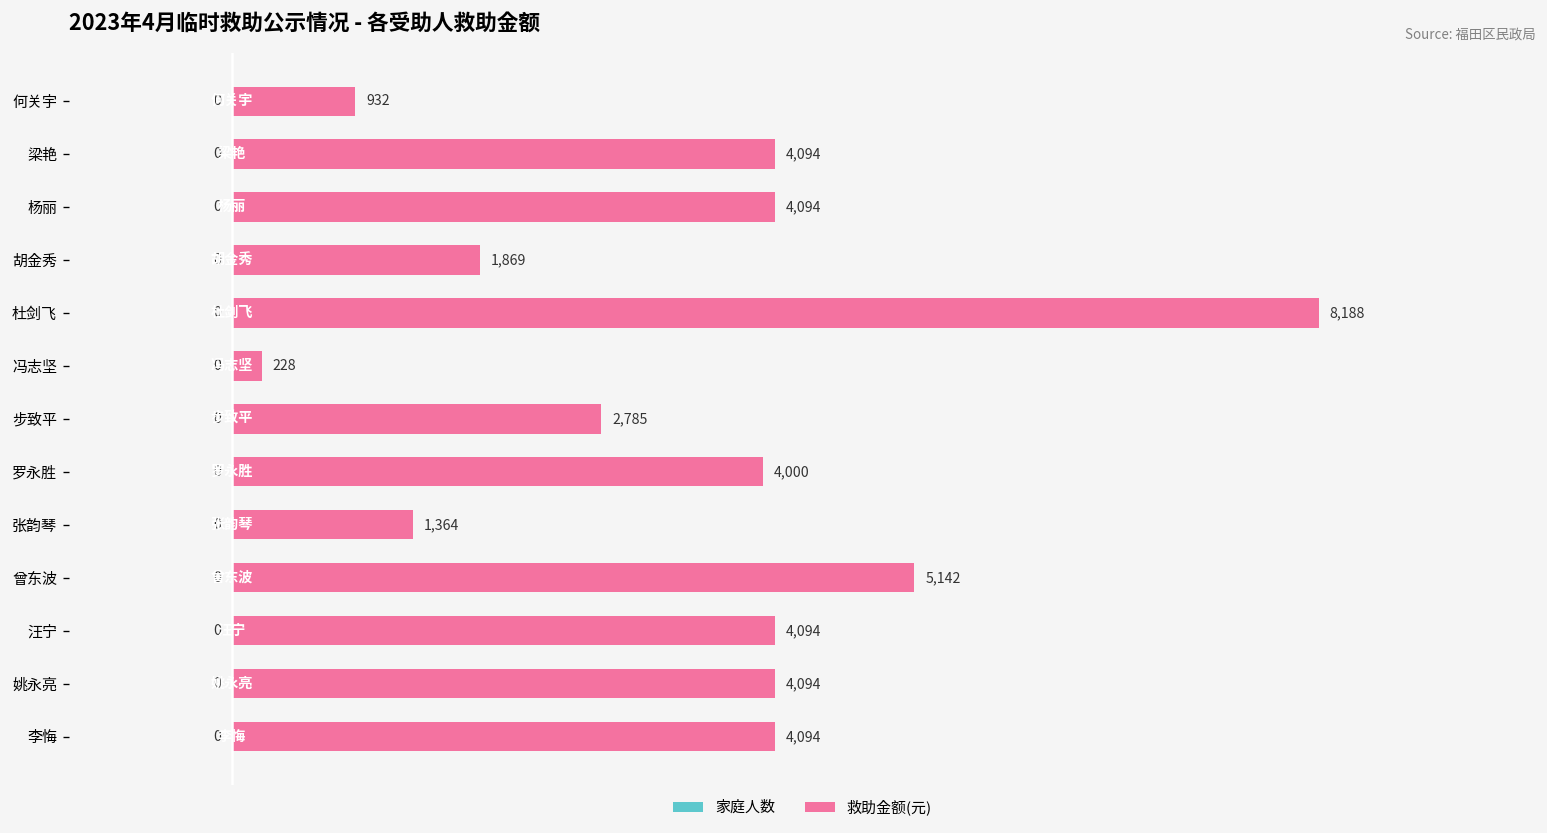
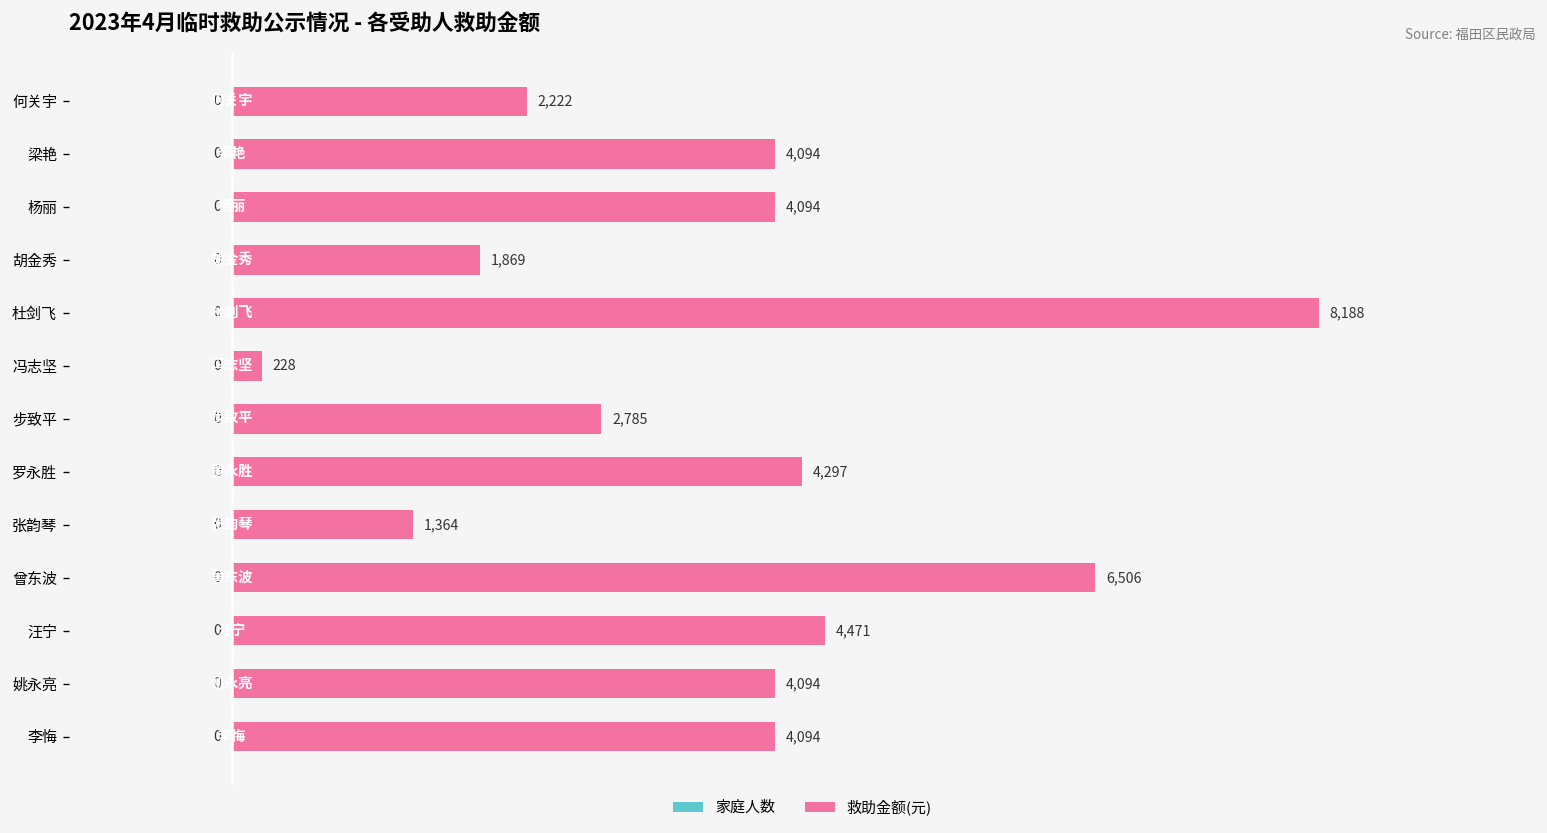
救助金额(元), 何关宇: 932 -> 2,222
救助金额(元), 罗永胜: 4,000 -> 4,297
救助金额(元), 曾东波: 5,142 -> 6,506
救助金额(元), 汪宁: 4,094 -> 4,471
